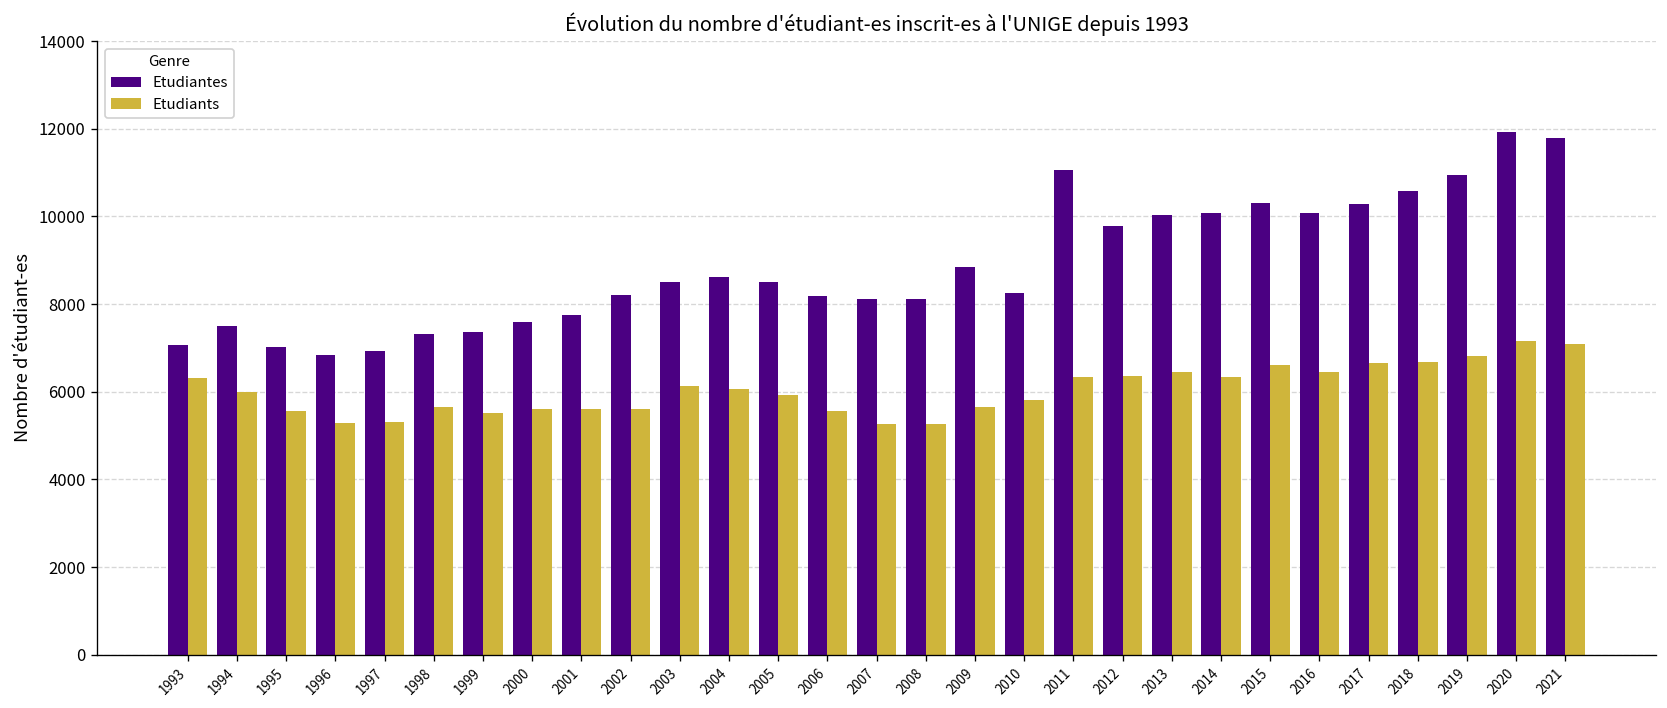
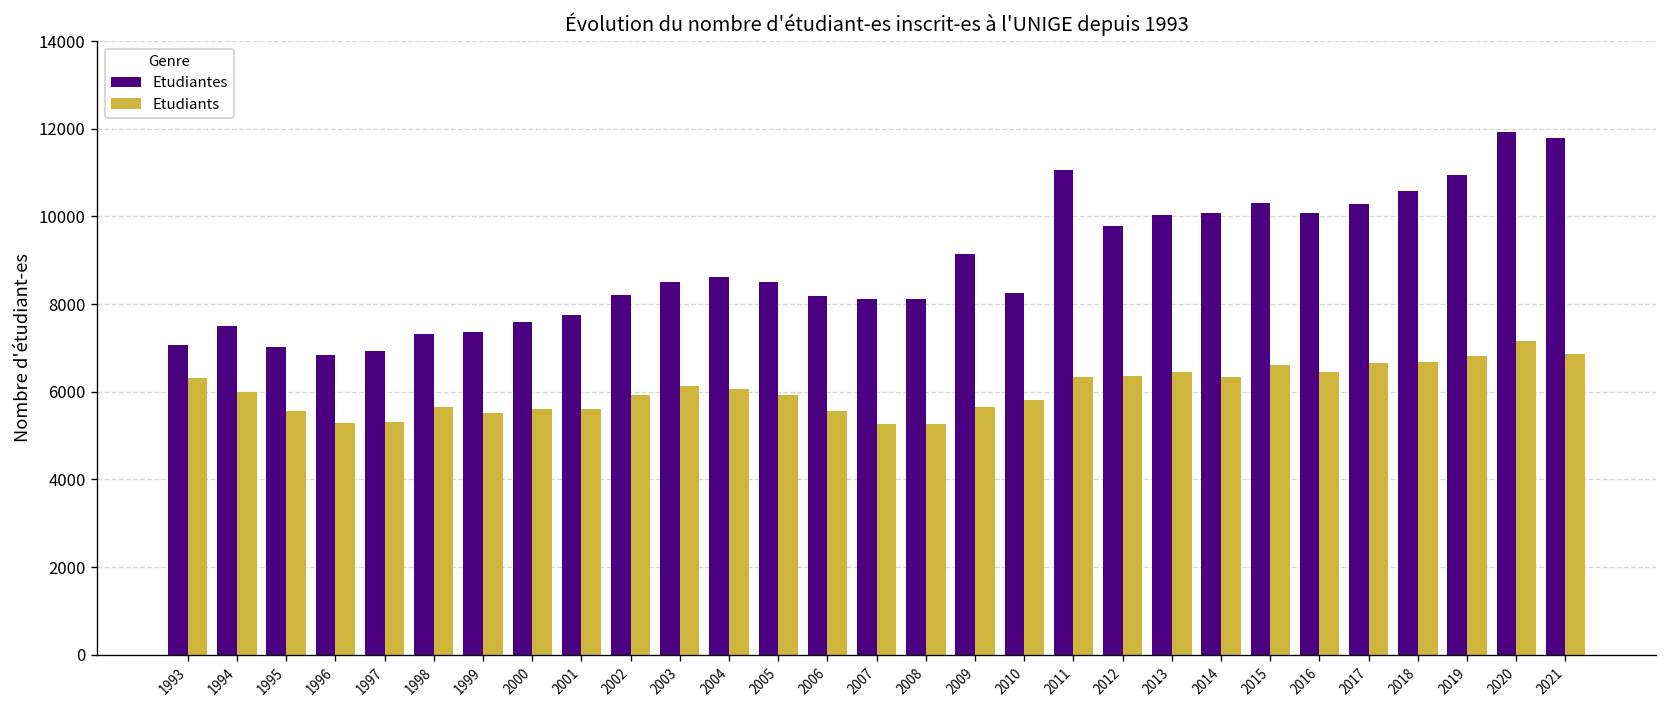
Etudiants, 2002: 5600 -> 5900
Etudiantes, 2009: 8800 -> 9200
Etudiants, 2021: 7100 -> 6900
